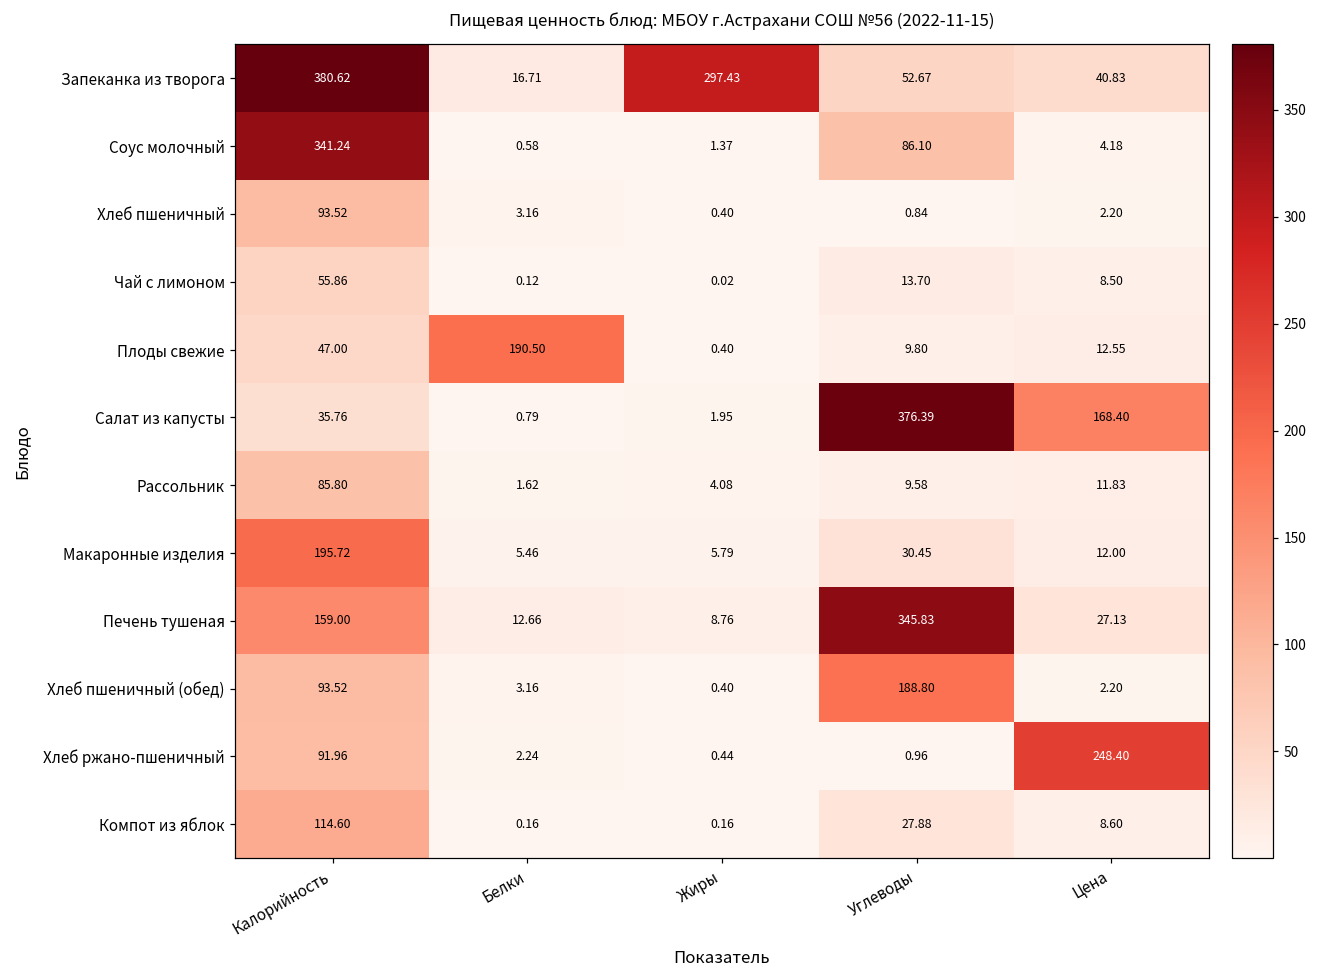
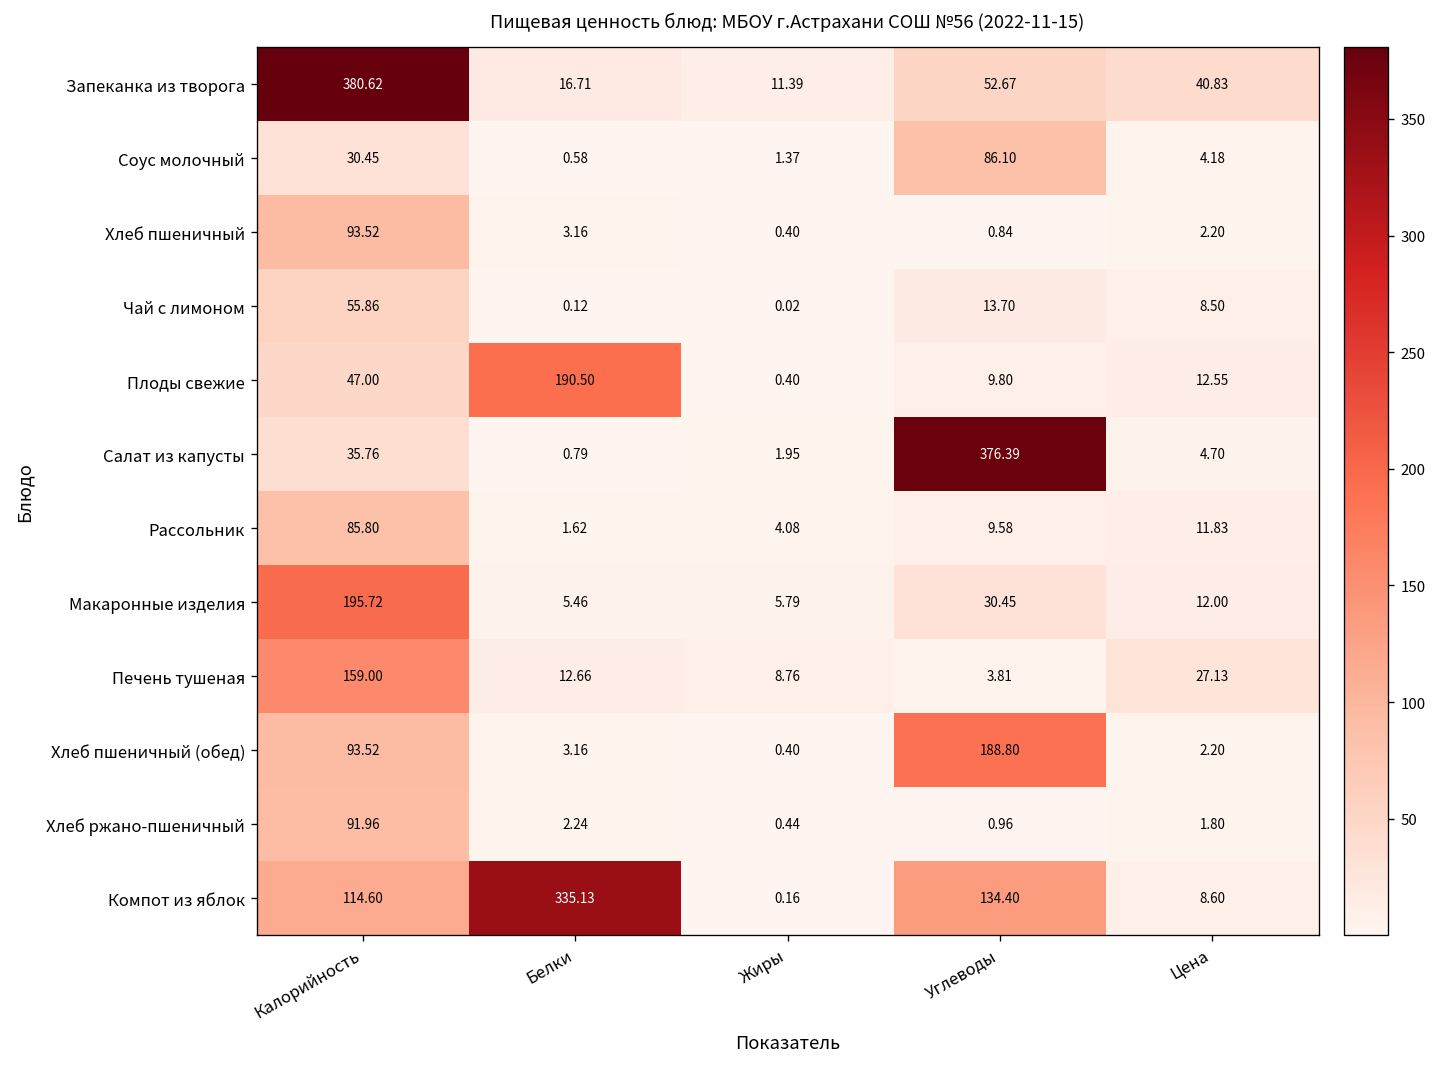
Запеканка из творога, Жиры: 297.43 -> 11.39
Соус молочный, Калорийность: 341.24 -> 30.45
Салат из капусты, Цена: 168.40 -> 4.70
Печень тушеная, Углеводы: 345.83 -> 3.81
Хлеб ржано-пшеничный, Цена: 248.40 -> 1.80
Компот из яблок, Белки: 0.16 -> 335.13
Компот из яблок, Углеводы: 27.88 -> 134.40
